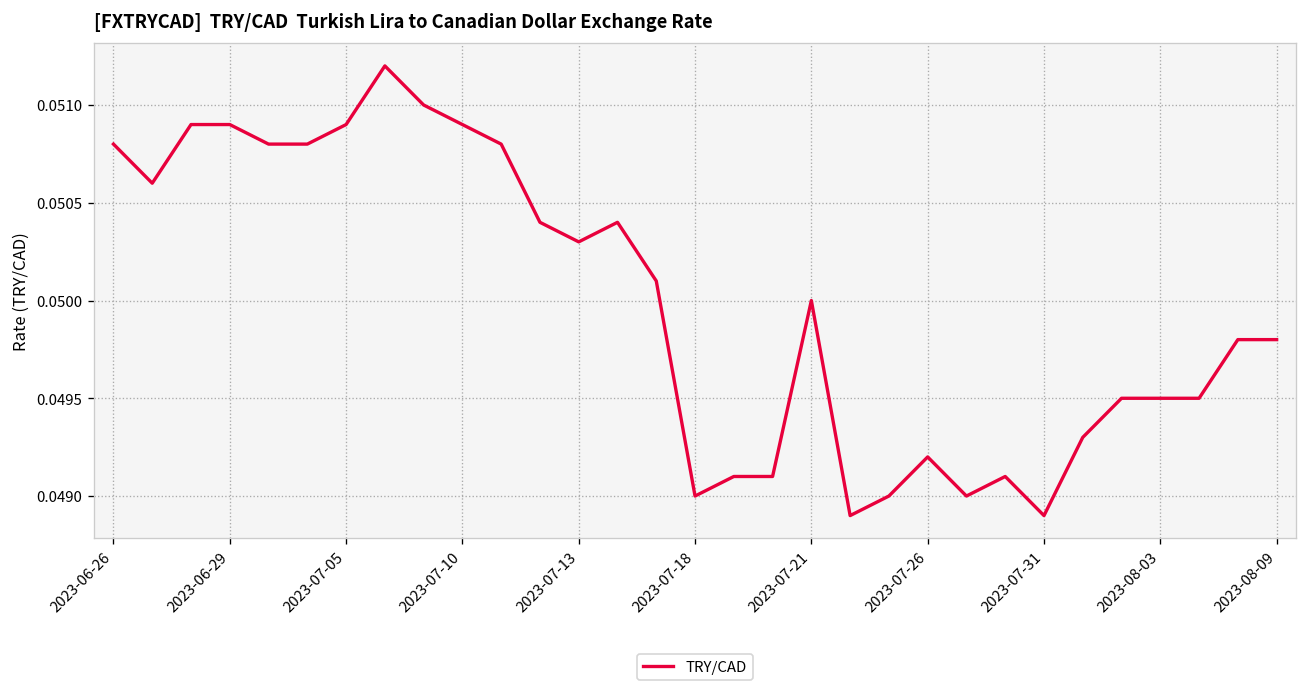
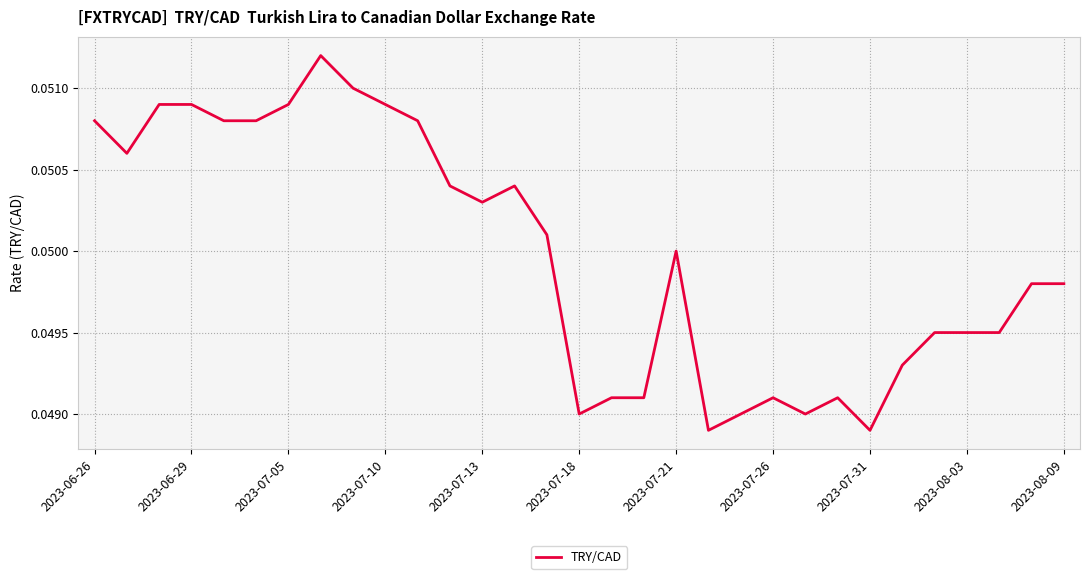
2023-07-26: 0.0492 -> 0.0491
